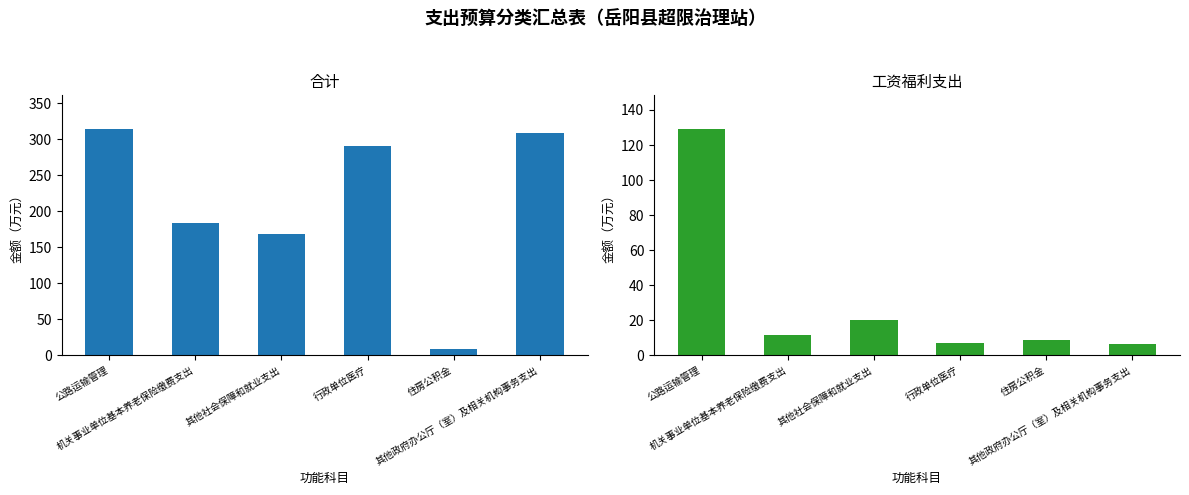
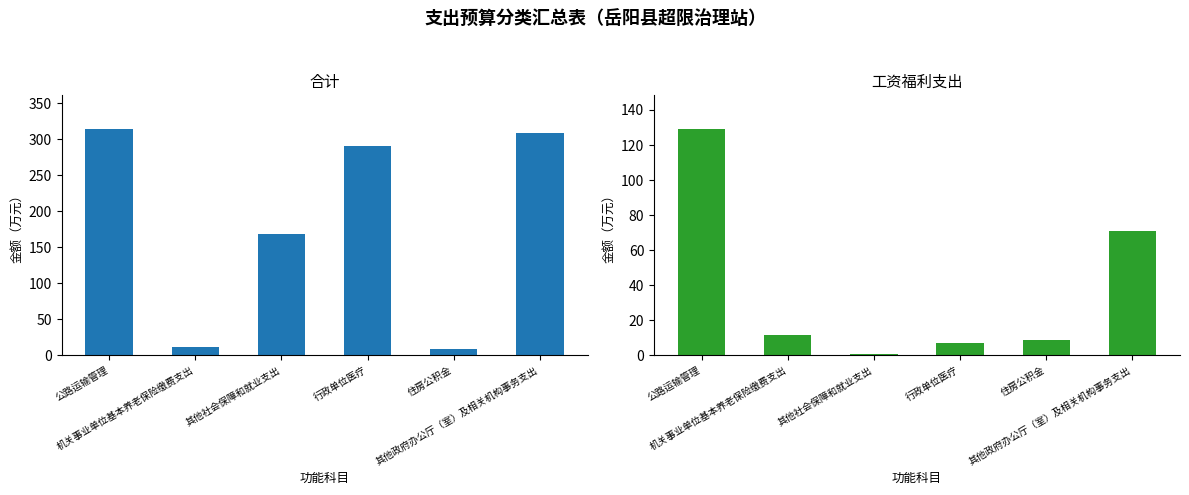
合计, 机关事业单位基本养老保险缴费支出: 180 -> 10
工资福利支出, 其他社会保障和就业支出: 20 -> 1
工资福利支出, 其他政府办公厅（室）及相关机构事务支出: 7 -> 71
